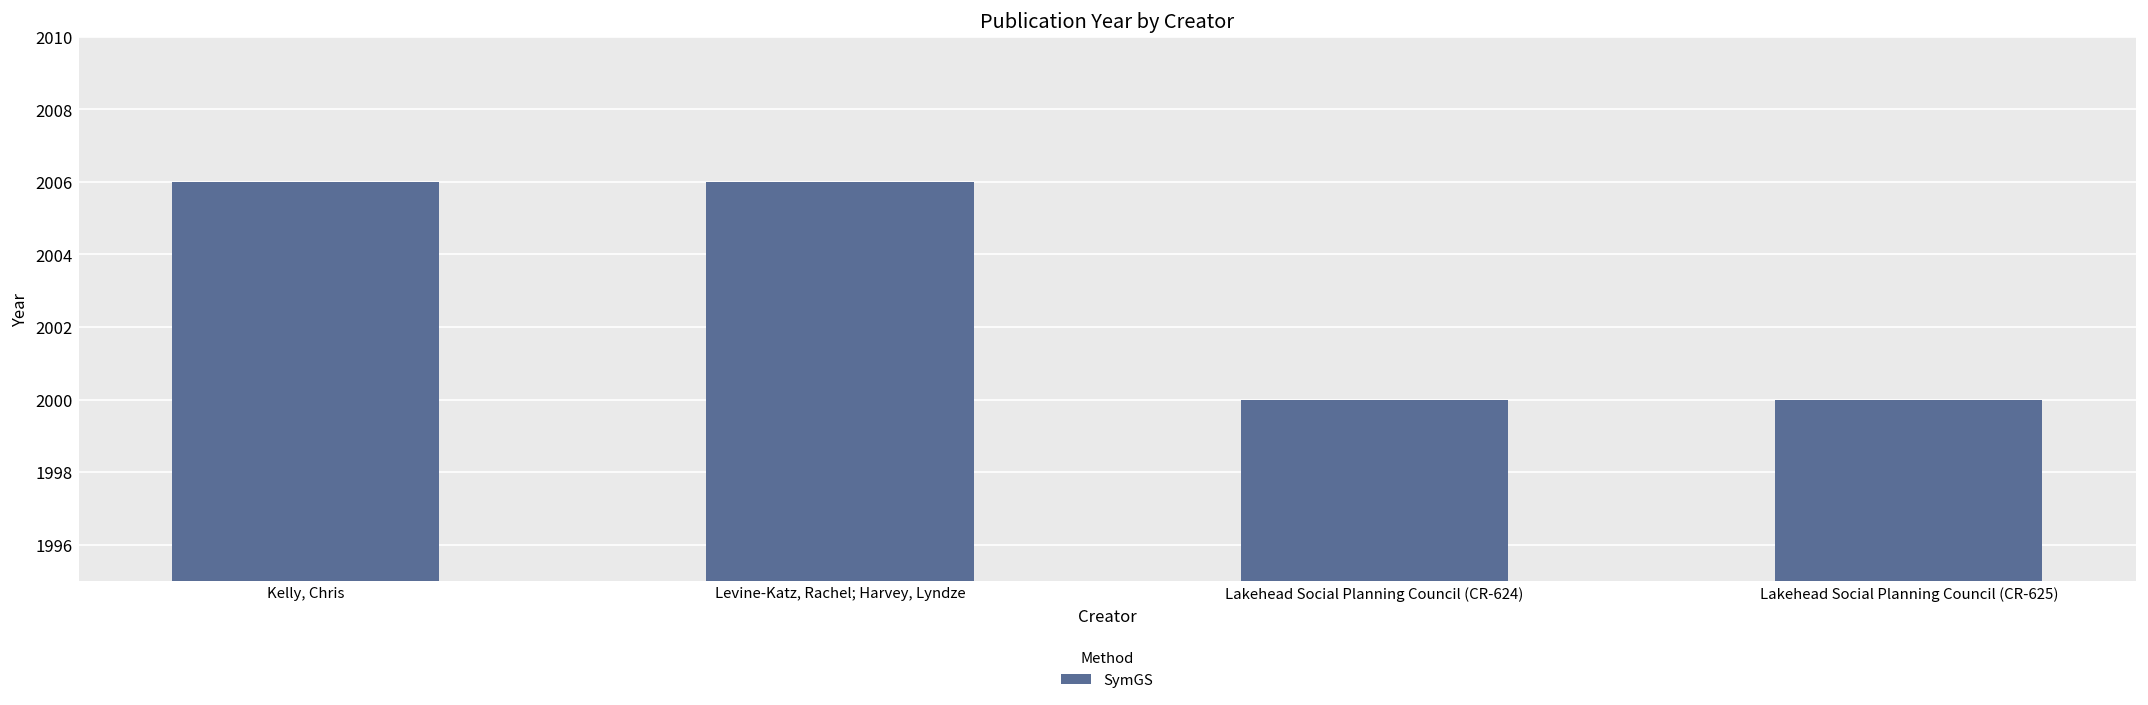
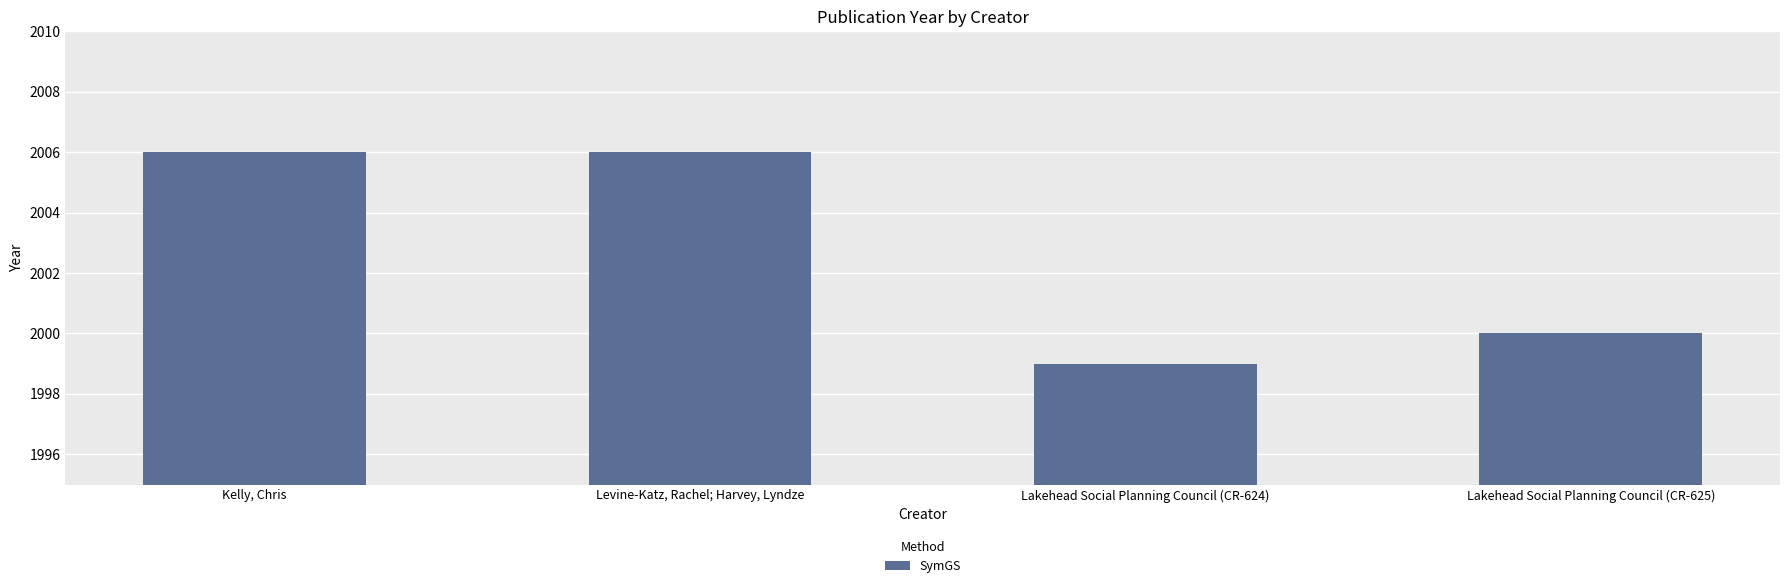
Lakehead Social Planning Council (CR-624): 2000 -> 1999
